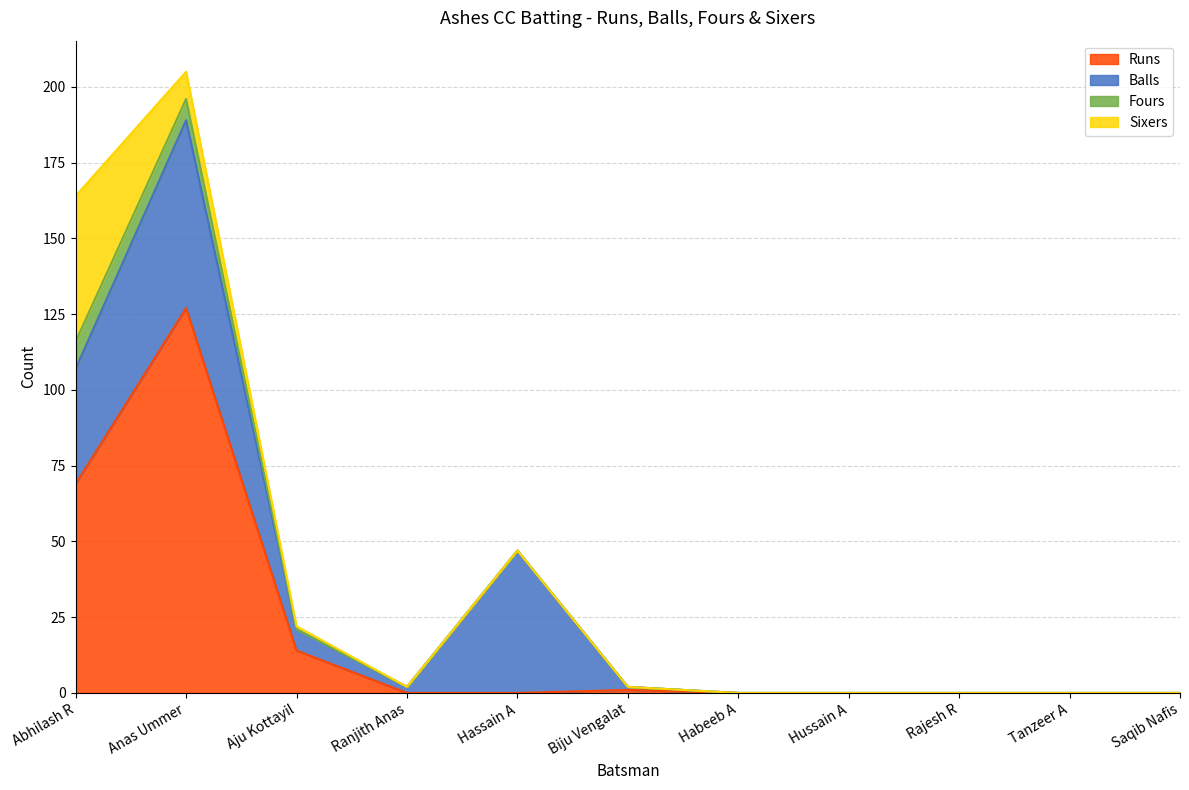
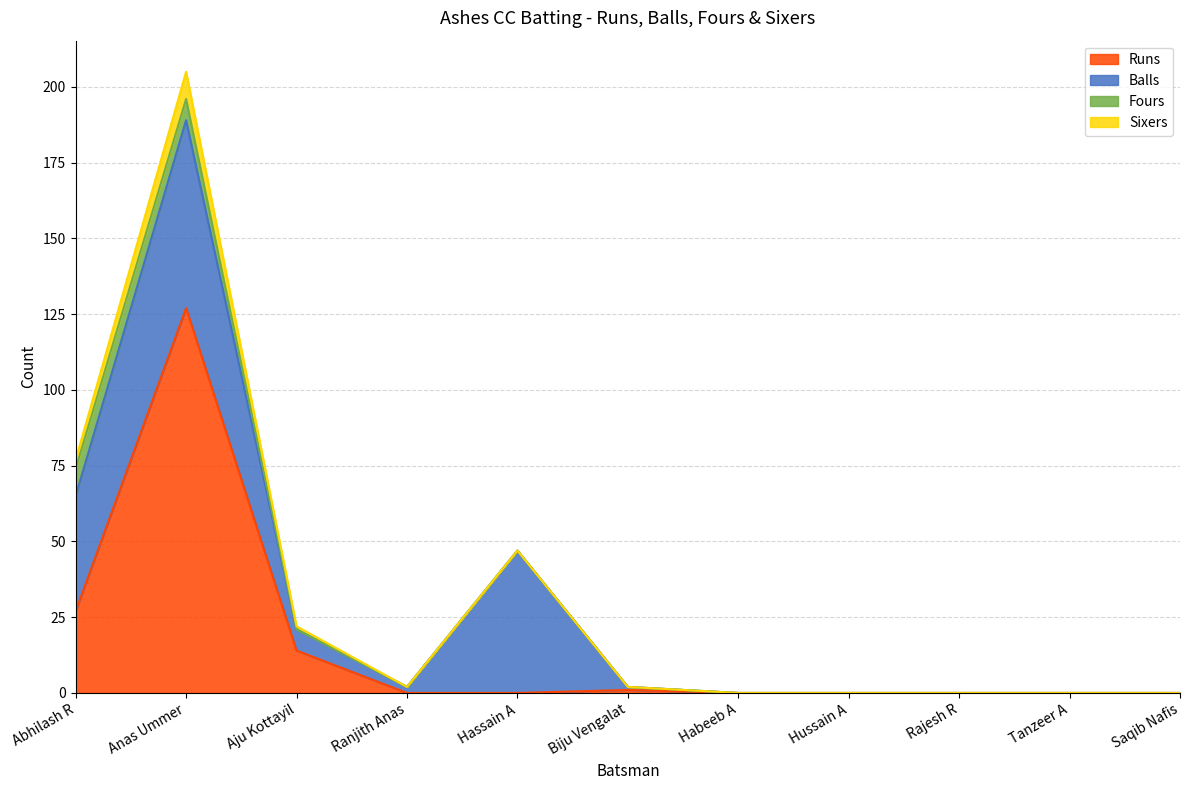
Runs, Abhilash R: 69 -> 27
Sixers, Abhilash R: 48 -> 3
